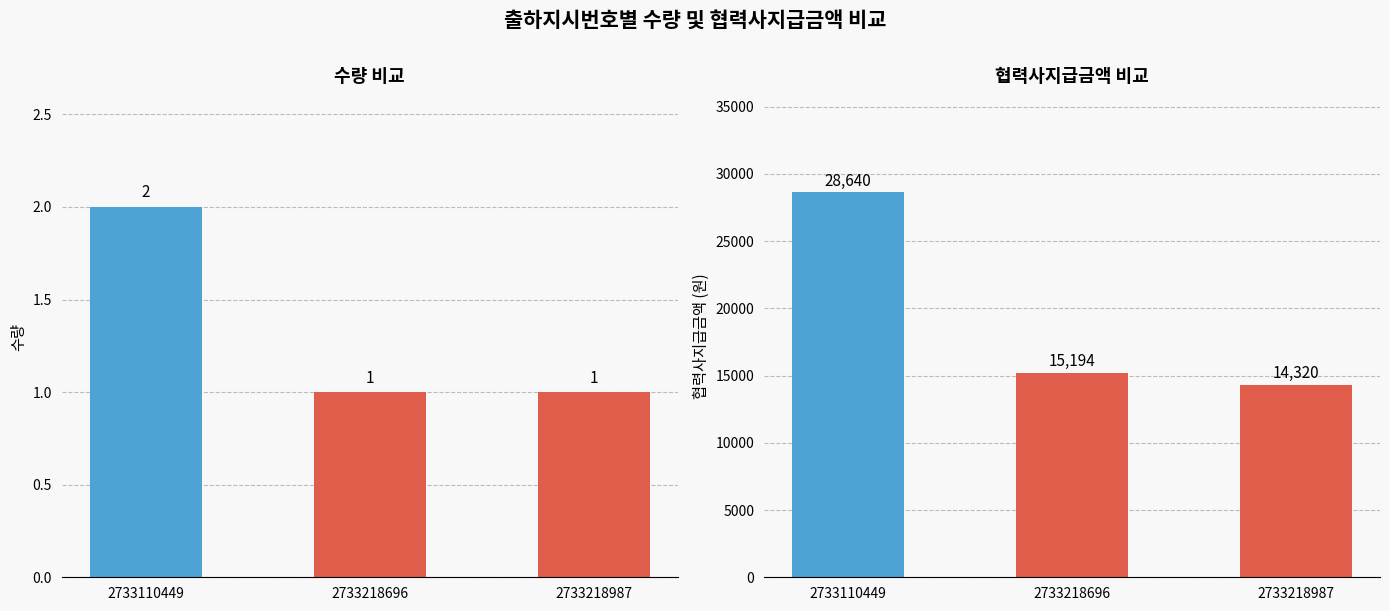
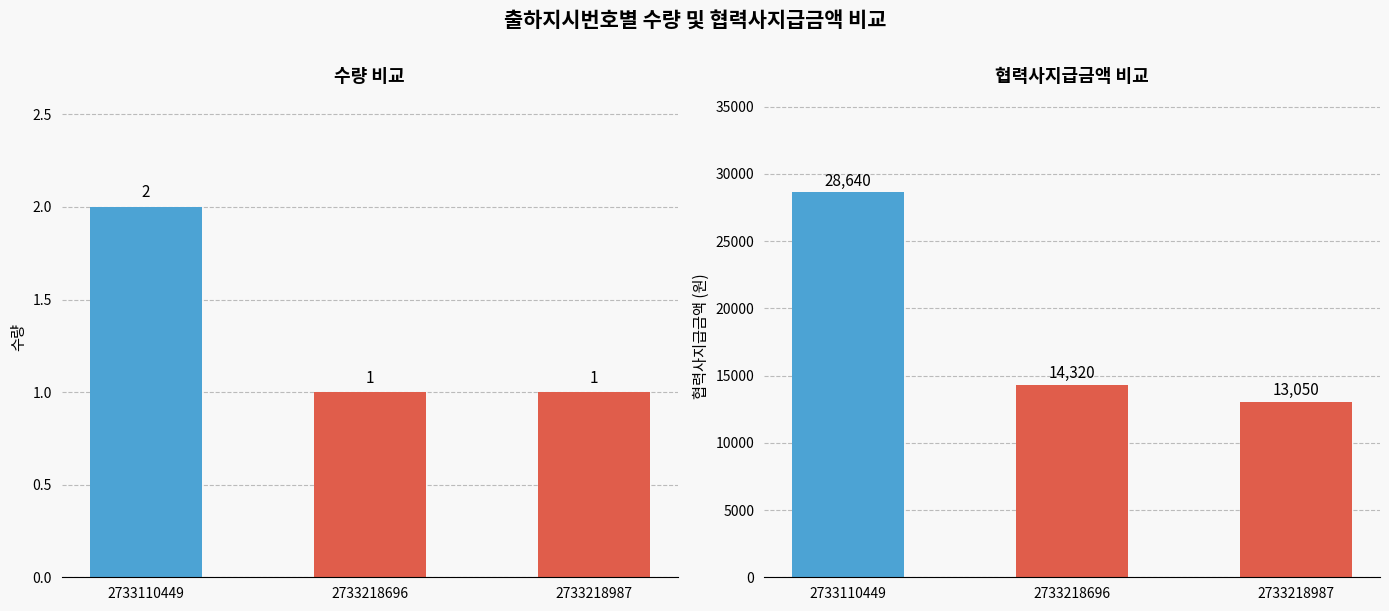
협력사지급금액 비교, 2733218696: 15,194 -> 14,320
협력사지급금액 비교, 2733218987: 14,320 -> 13,050
